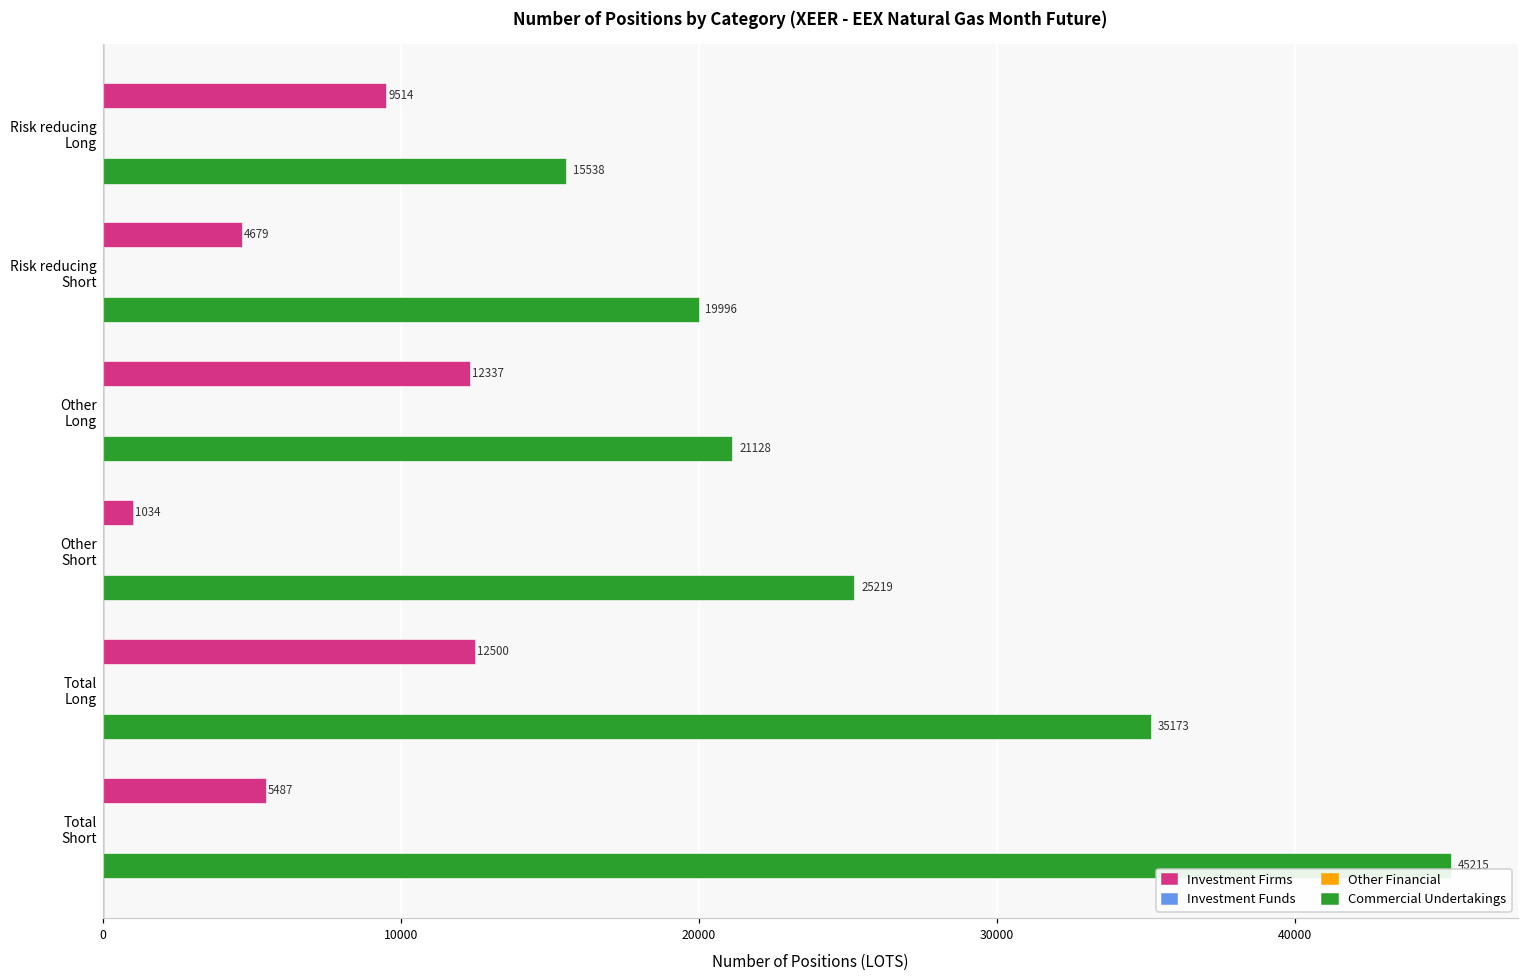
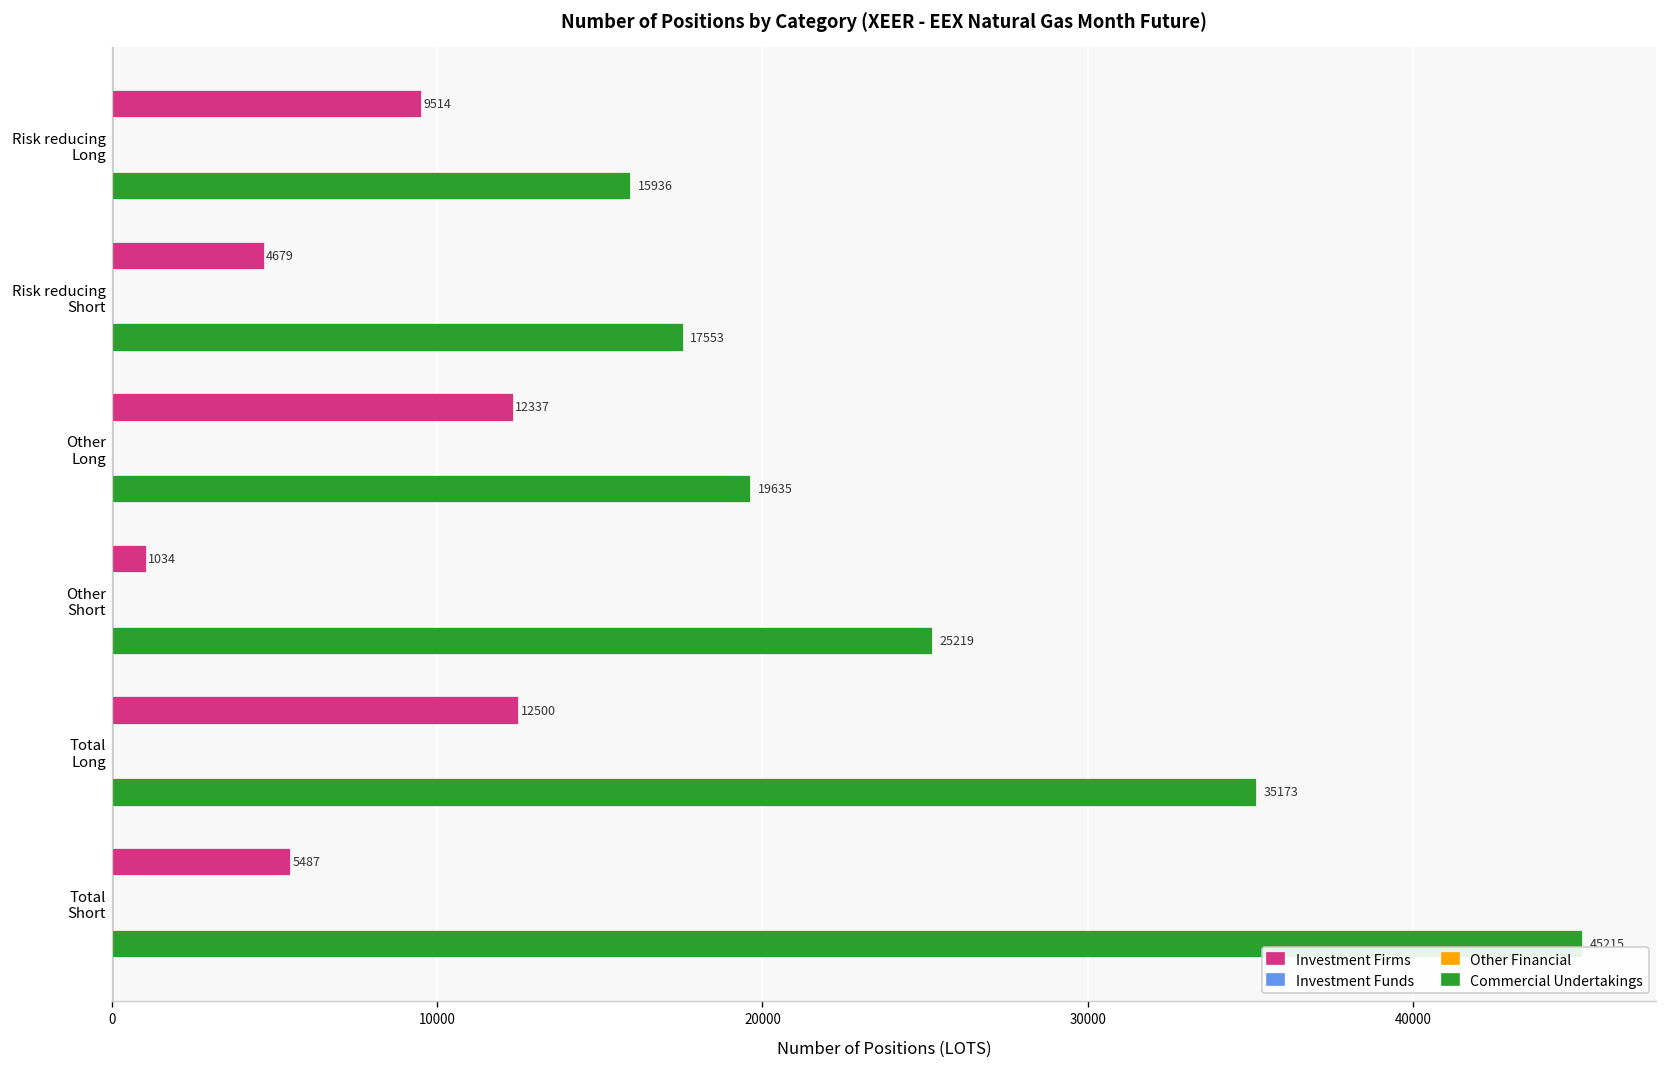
Commercial Undertakings, Risk reducing Long: 15538 -> 15936
Commercial Undertakings, Risk reducing Short: 19996 -> 17553
Commercial Undertakings, Other Long: 21128 -> 19635
